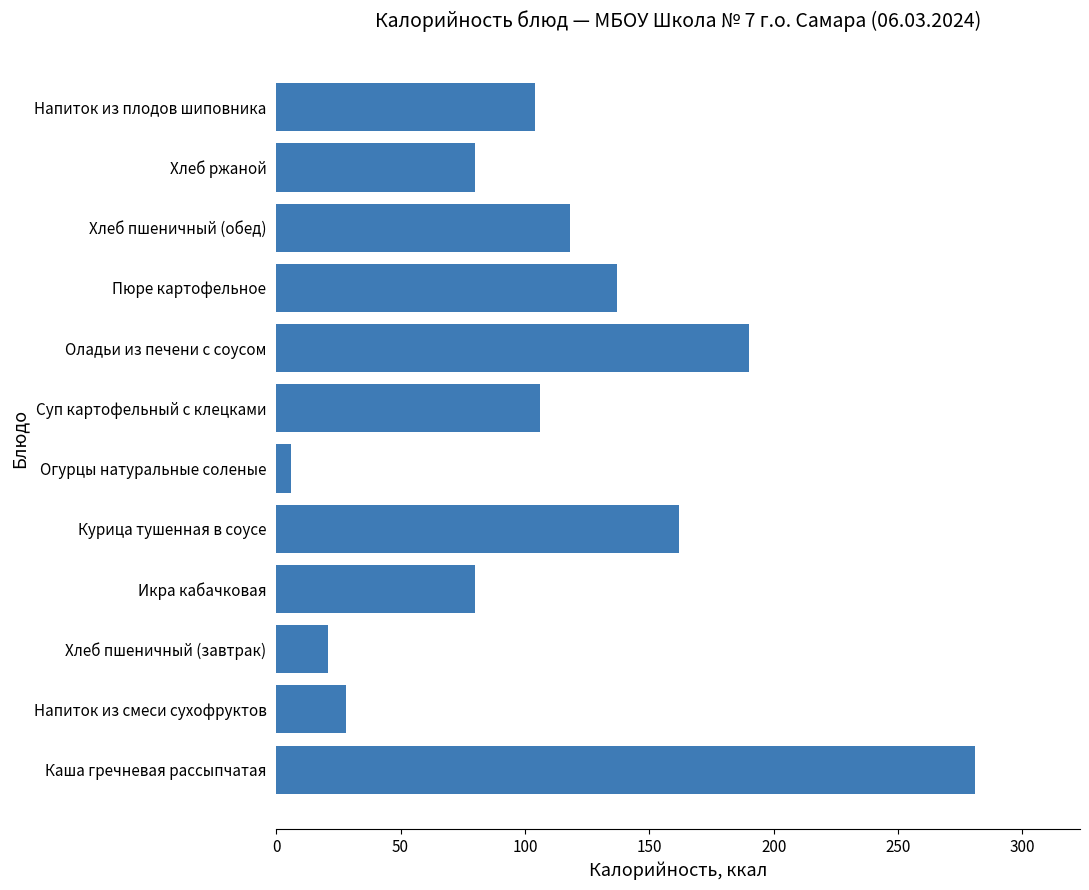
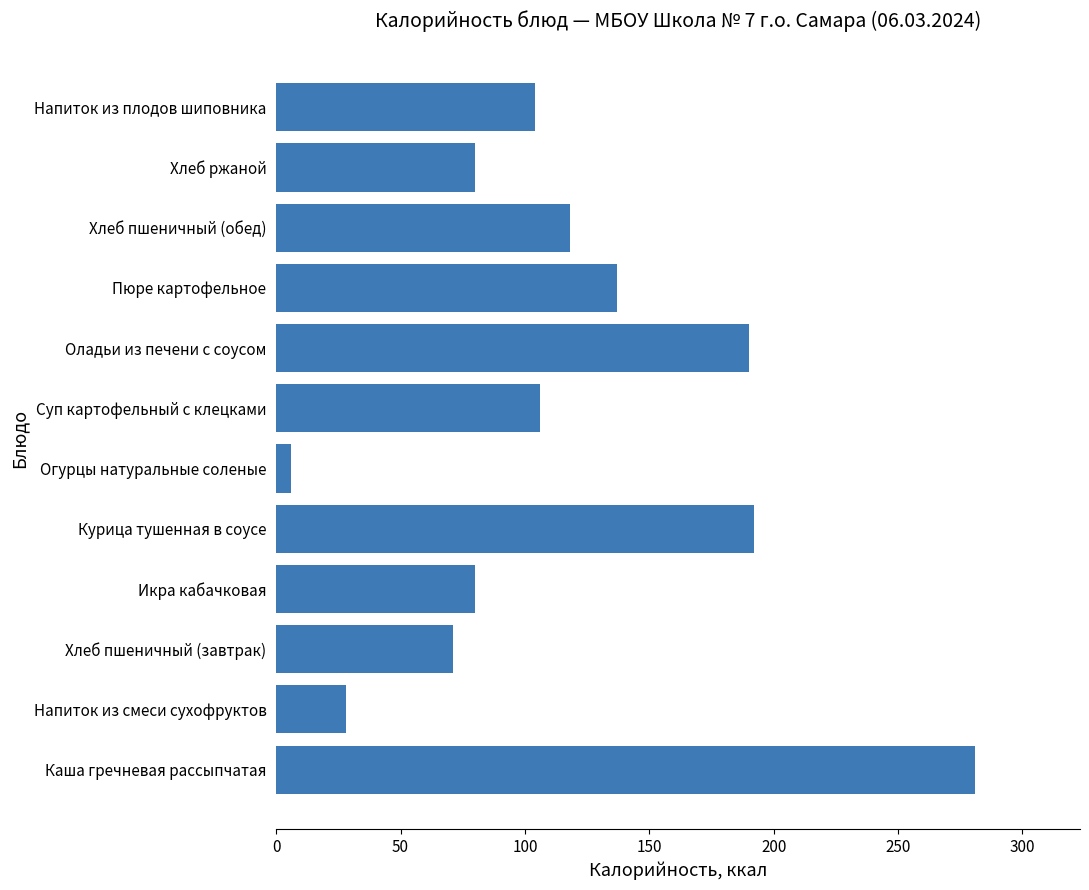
Курица тушенная в соусе: 162 -> 192
Хлеб пшеничный (завтрак): 21 -> 71
